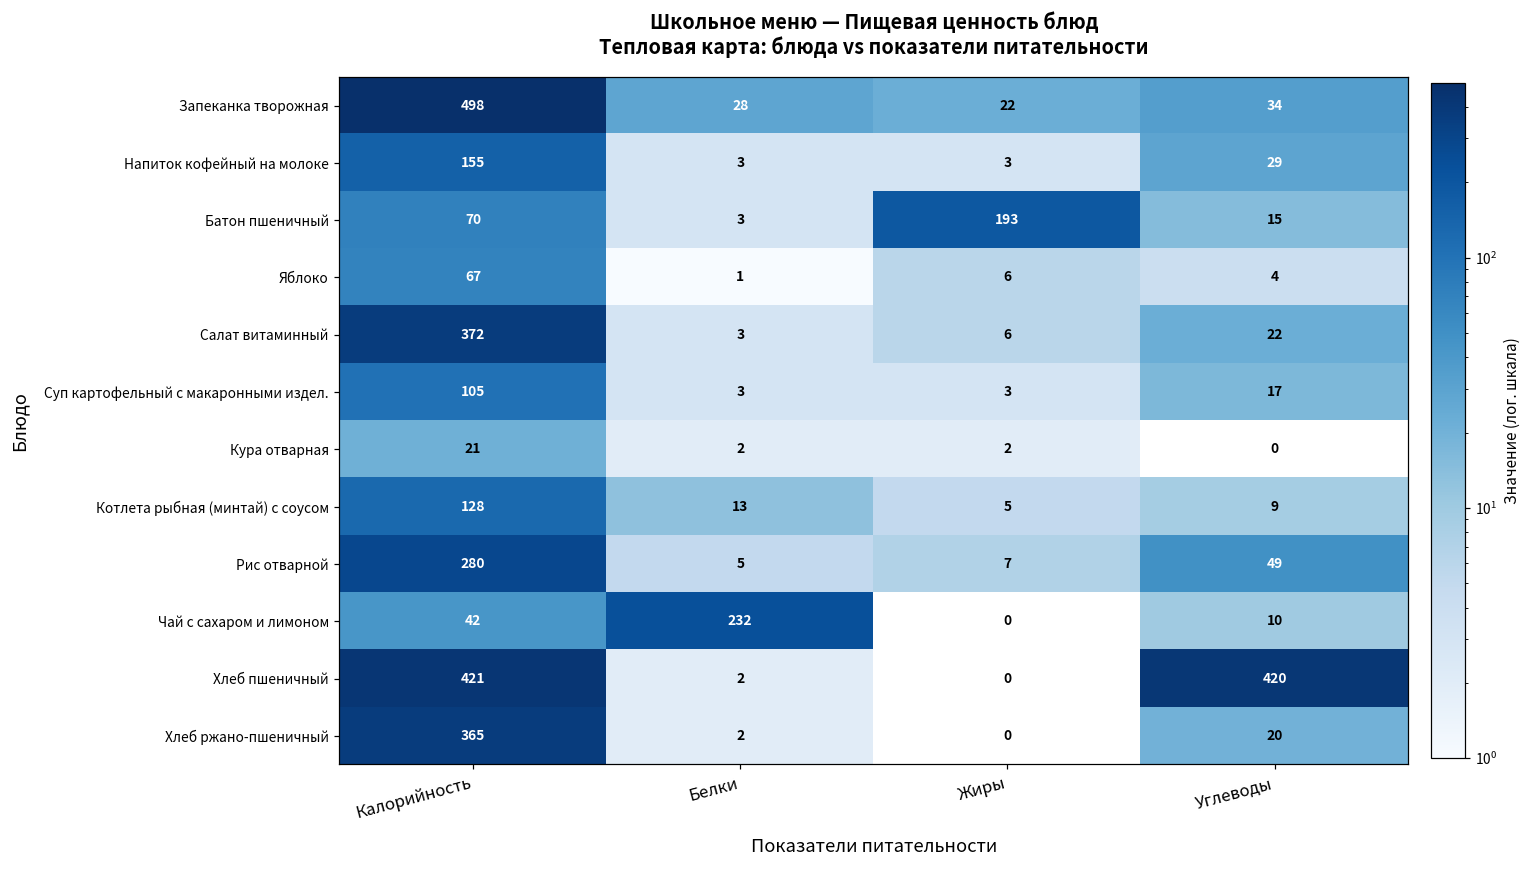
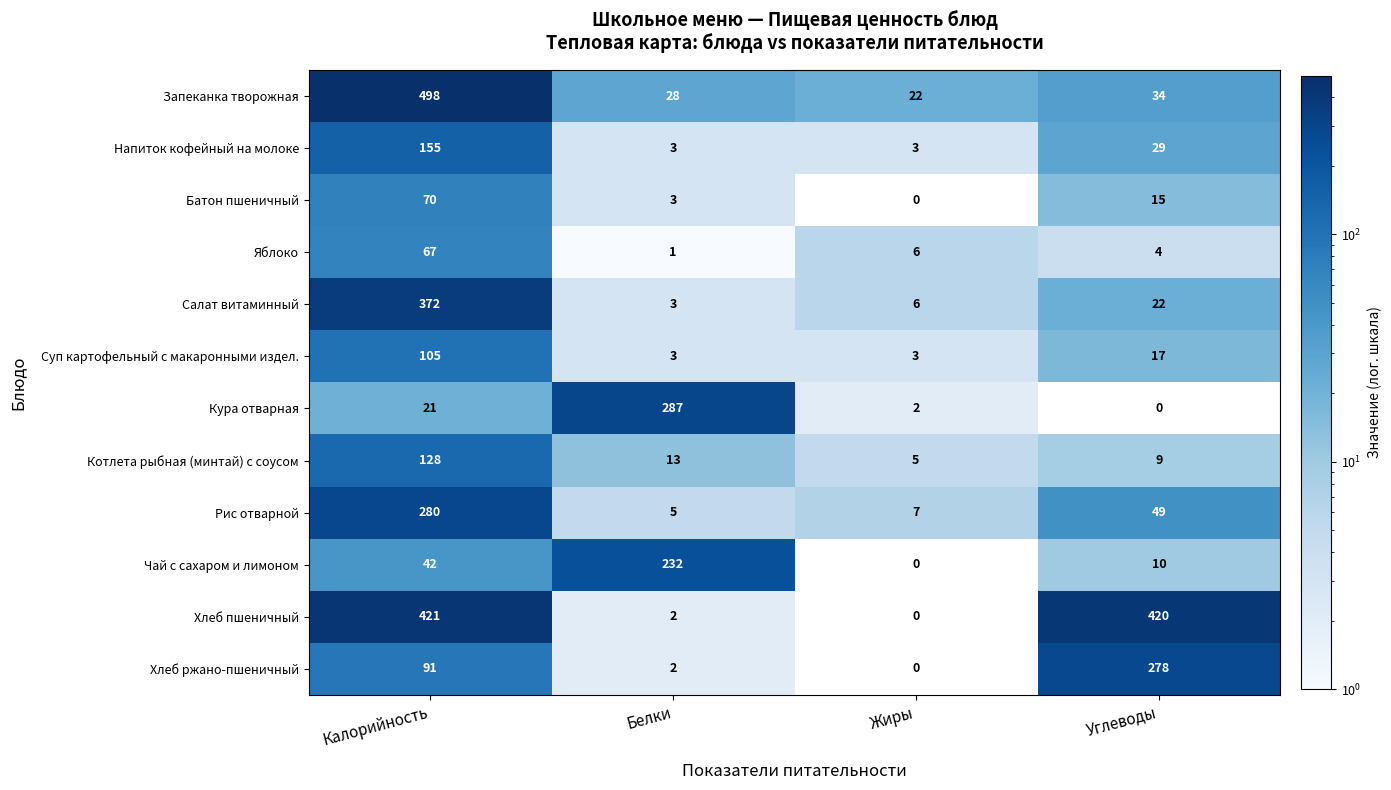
Батон пшеничный, Жиры: 193 -> 0
Кура отварная, Белки: 2 -> 287
Хлеб ржано-пшеничный, Калорийность: 365 -> 91
Хлеб ржано-пшеничный, Углеводы: 20 -> 278
